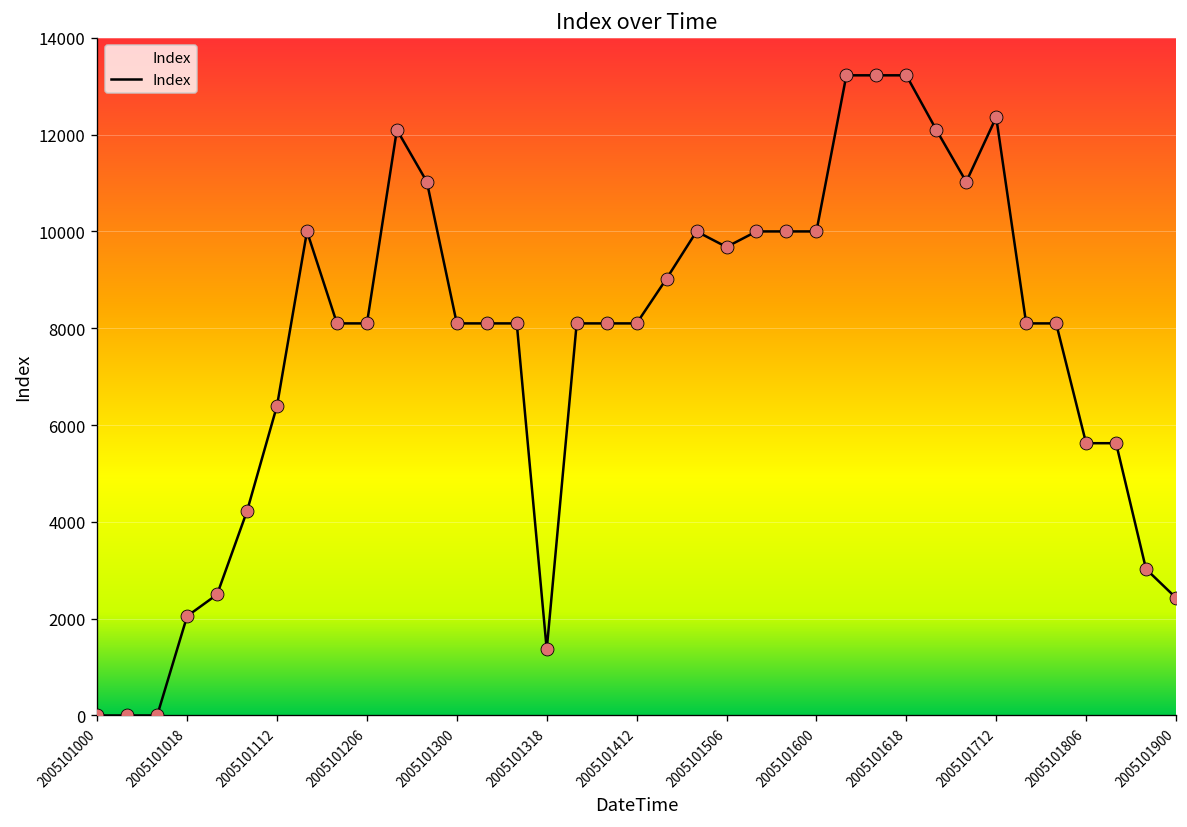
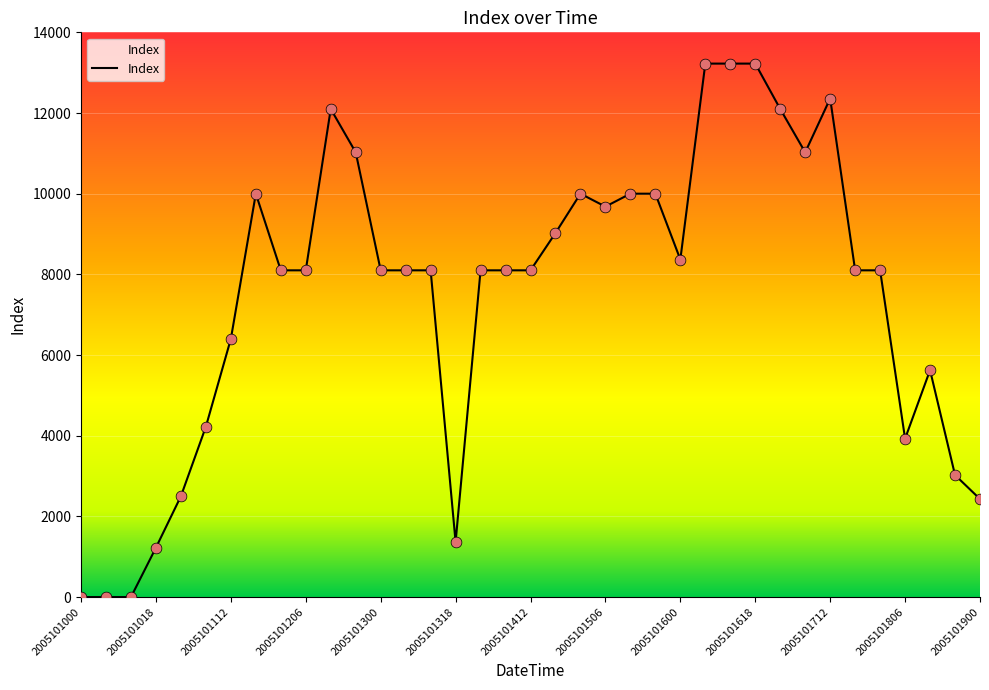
2005101018: 2100 -> 1200
2005101600: 10000 -> 8400
2005101806: 5600 -> 3900
